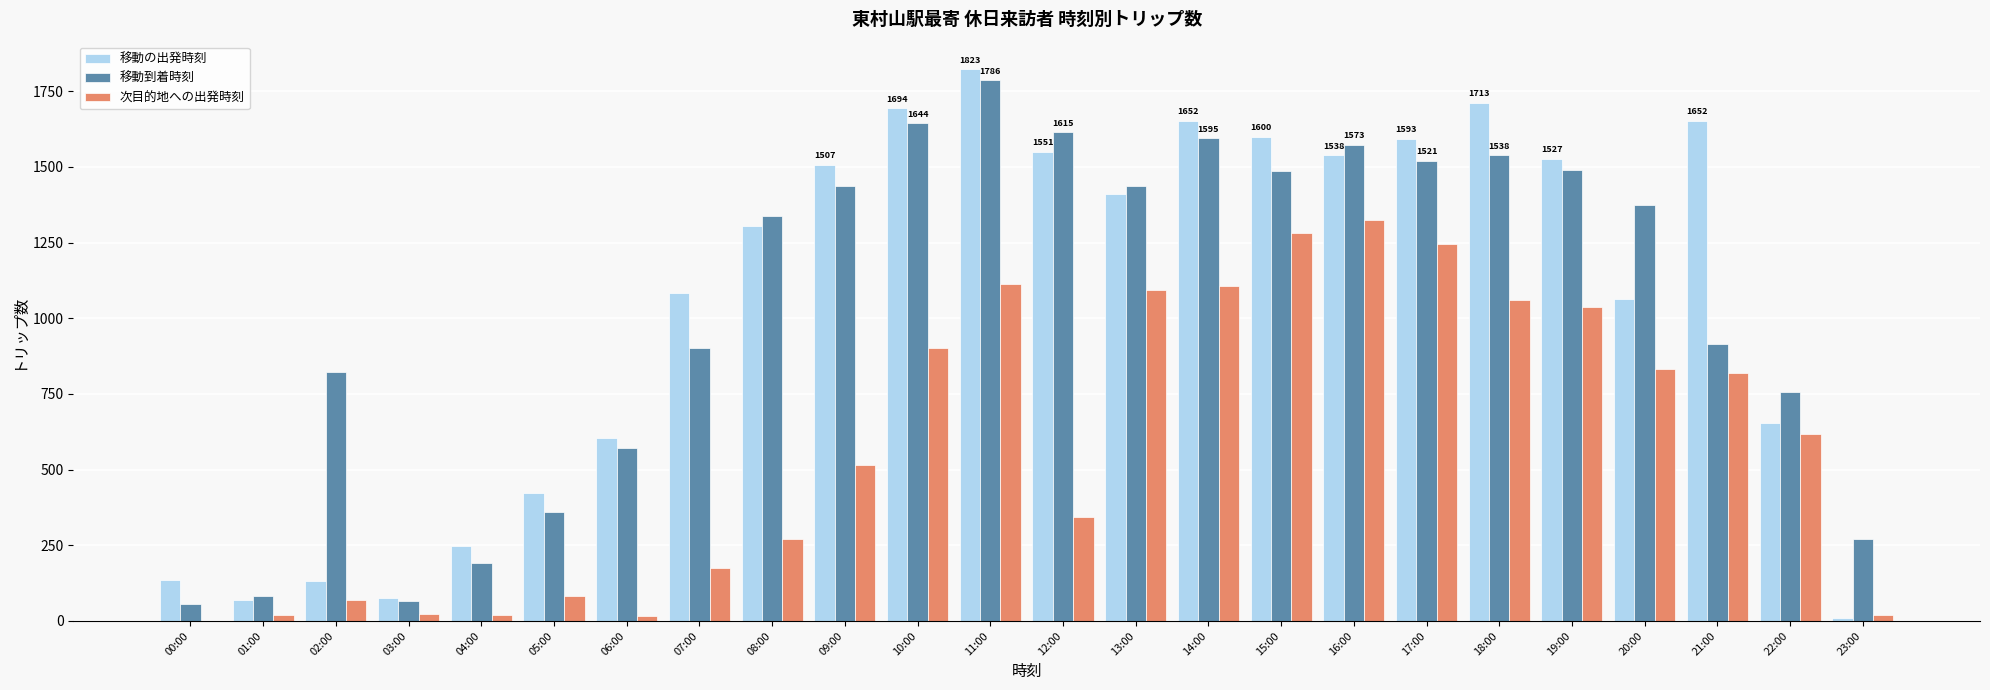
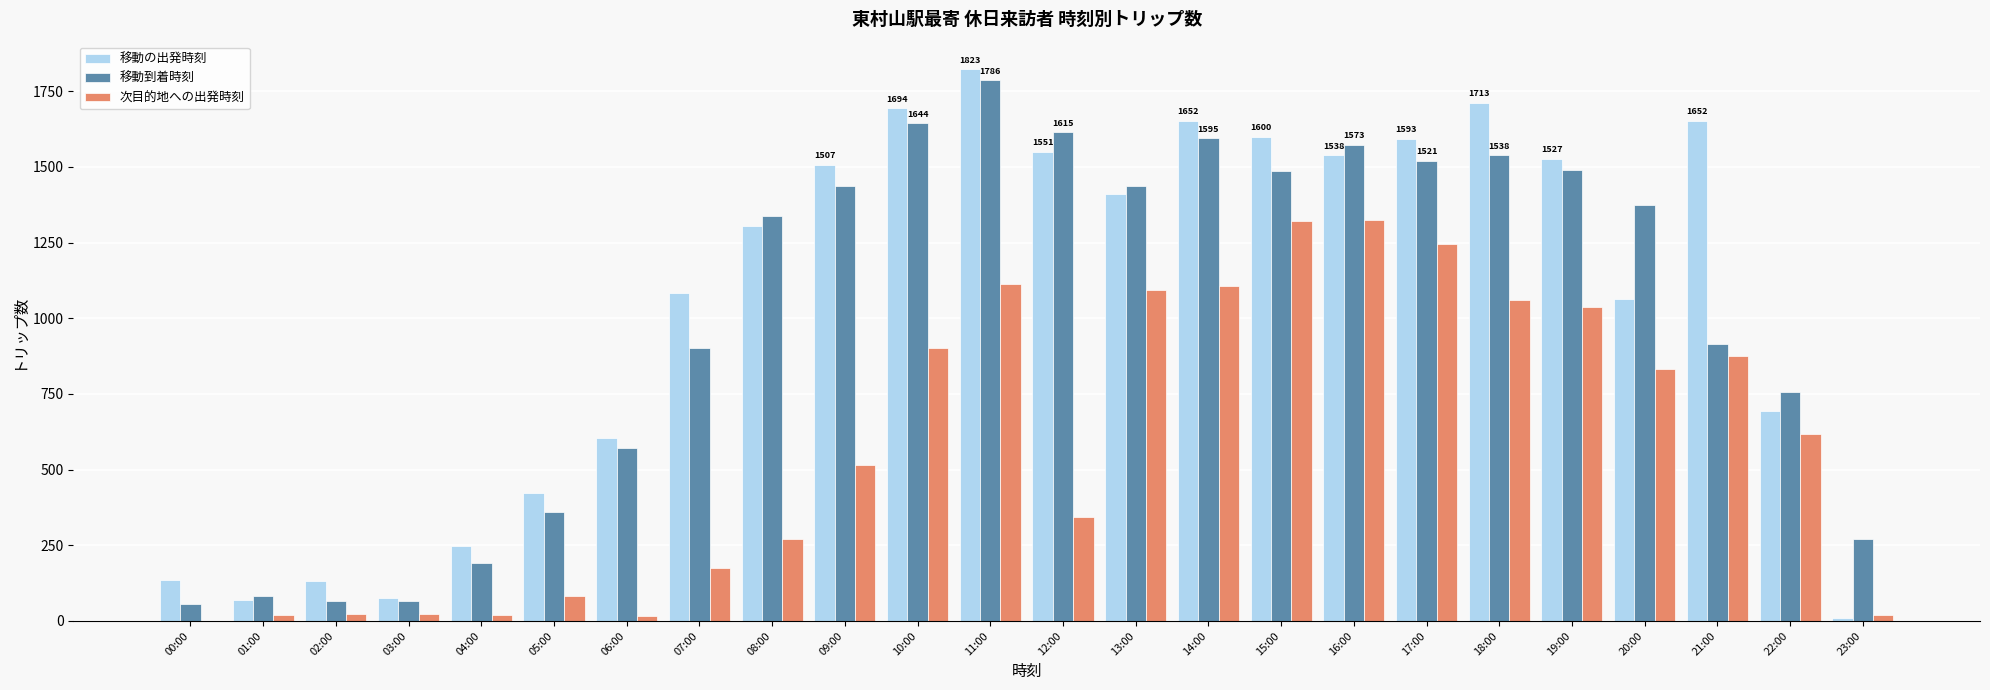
移動到着時刻, 02:00: 820 -> 70
次目的地への出発時刻, 02:00: 70 -> 20
次目的地への出発時刻, 15:00: 1280 -> 1320
次目的地への出発時刻, 21:00: 820 -> 880
移動の出発時刻, 22:00: 660 -> 690
